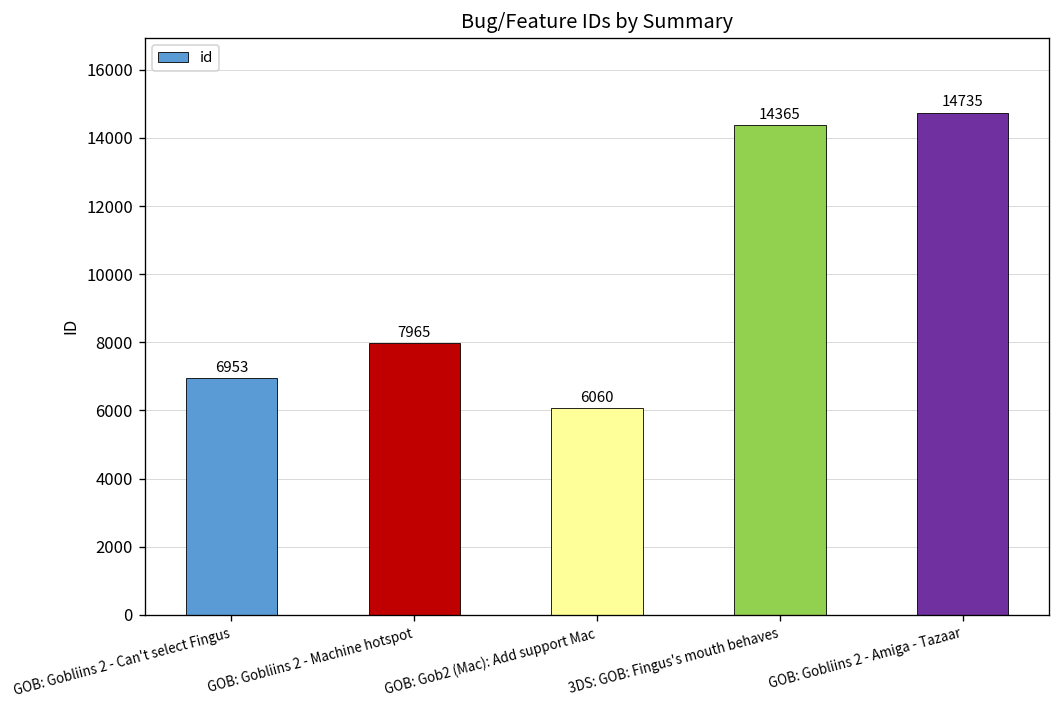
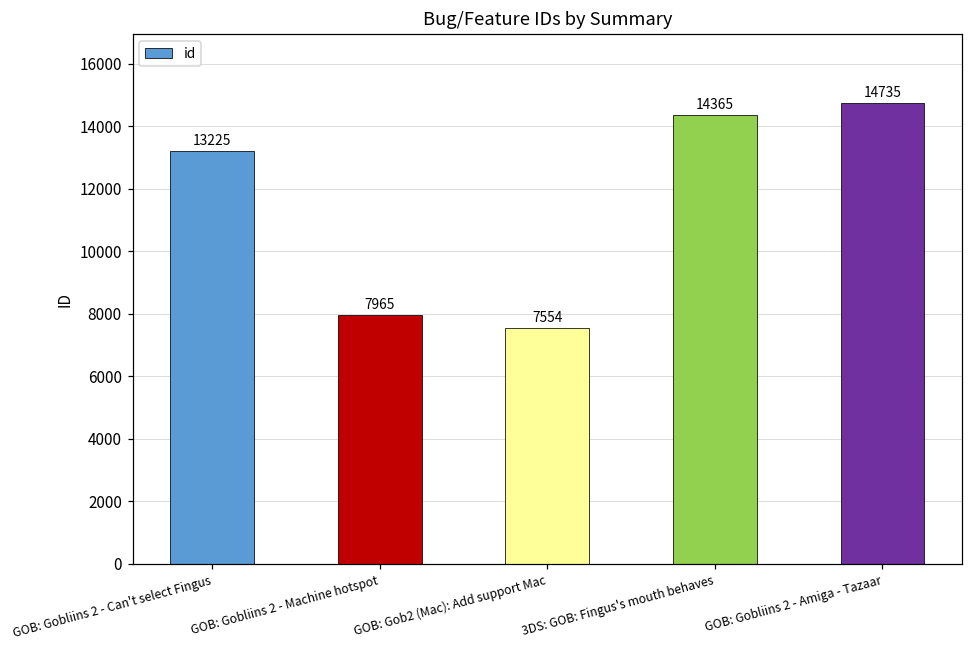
GOB: Gobliins 2 - Can't select Fingus: 6953 -> 13225
GOB: Gob2 (Mac): Add support Mac: 6060 -> 7554
